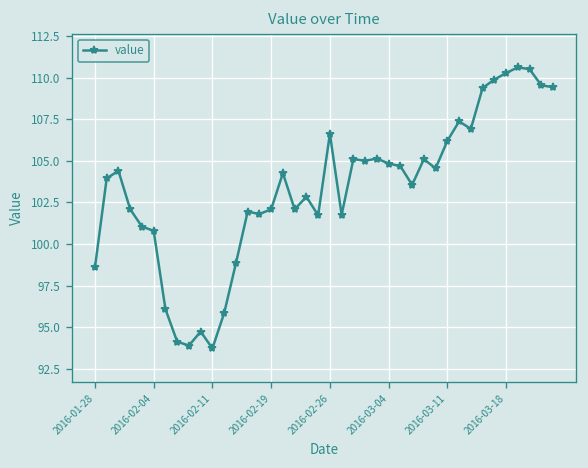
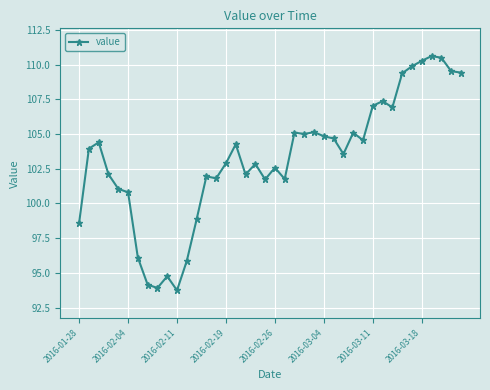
2016-02-19: 102.1 -> 102.9
2016-02-26: 106.6 -> 102.6
2016-03-11: 106.2 -> 107.0
